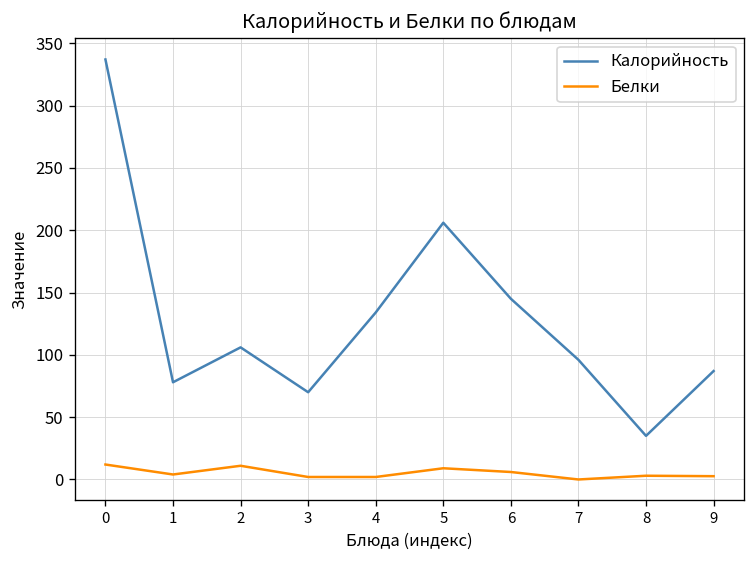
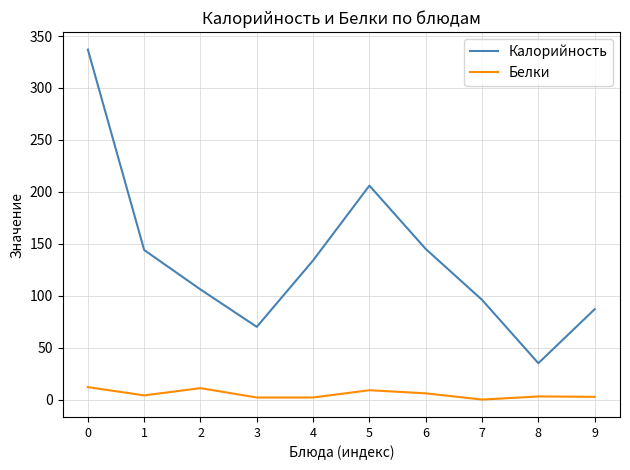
Калорийность, 1: 78 -> 144
